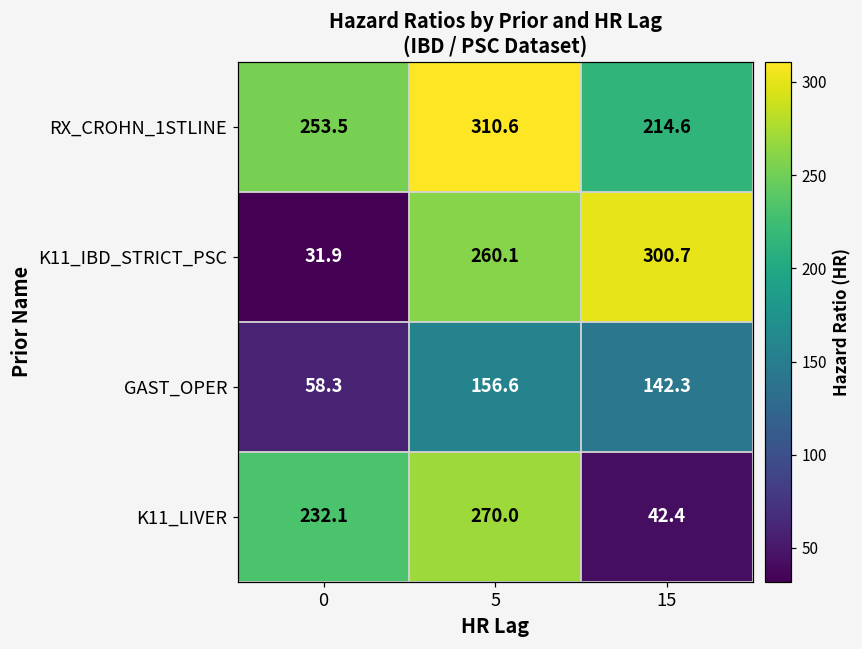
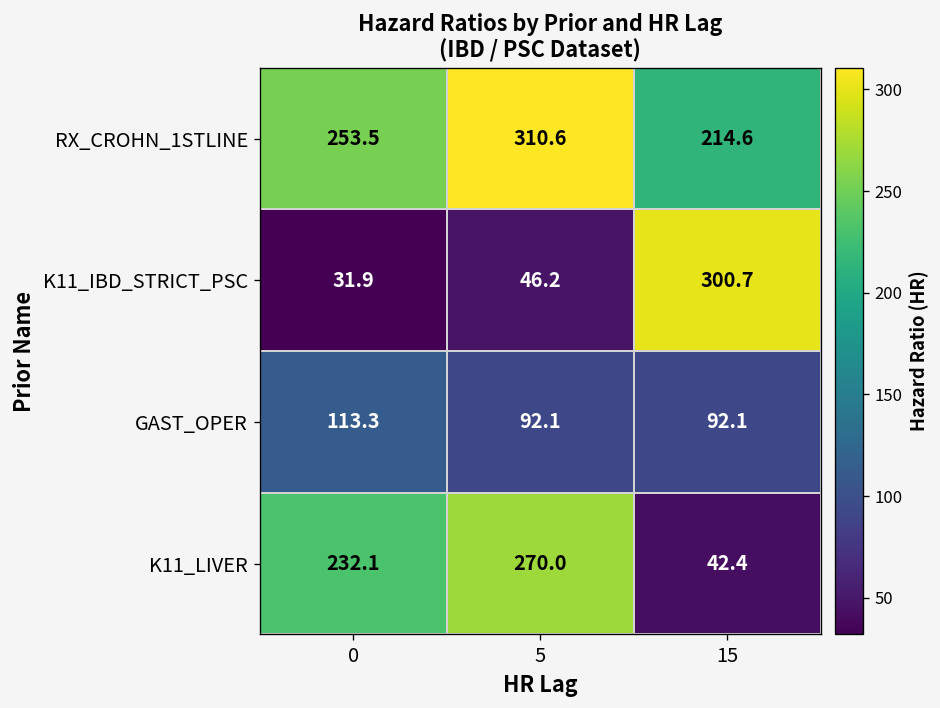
K11_IBD_STRICT_PSC, 5: 260.1 -> 46.2
GAST_OPER, 0: 58.3 -> 113.3
GAST_OPER, 5: 156.6 -> 92.1
GAST_OPER, 15: 142.3 -> 92.1
